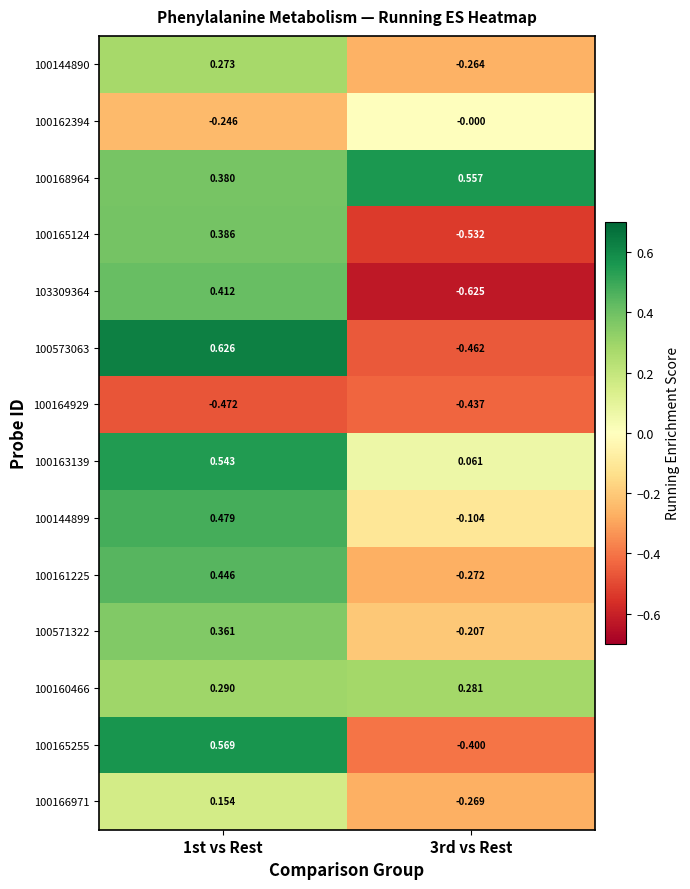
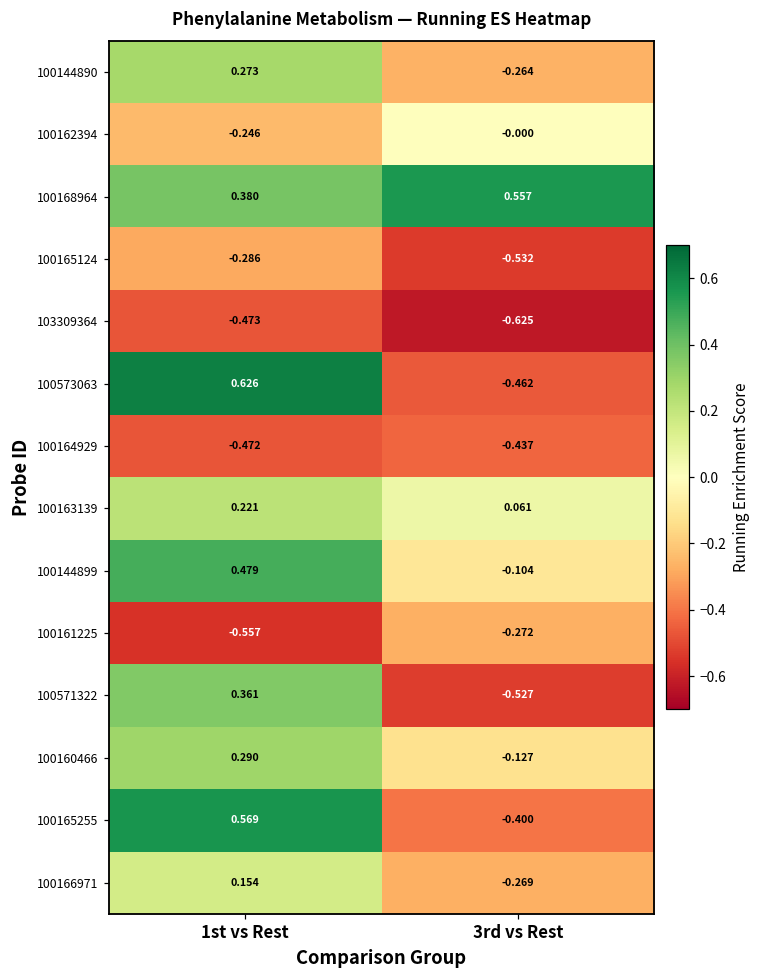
100165124, 1st vs Rest: 0.386 -> -0.286
103309364, 1st vs Rest: 0.412 -> -0.473
100163139, 1st vs Rest: 0.543 -> 0.221
100161225, 1st vs Rest: 0.446 -> -0.557
100571322, 3rd vs Rest: -0.207 -> -0.527
100160466, 3rd vs Rest: 0.281 -> -0.127
